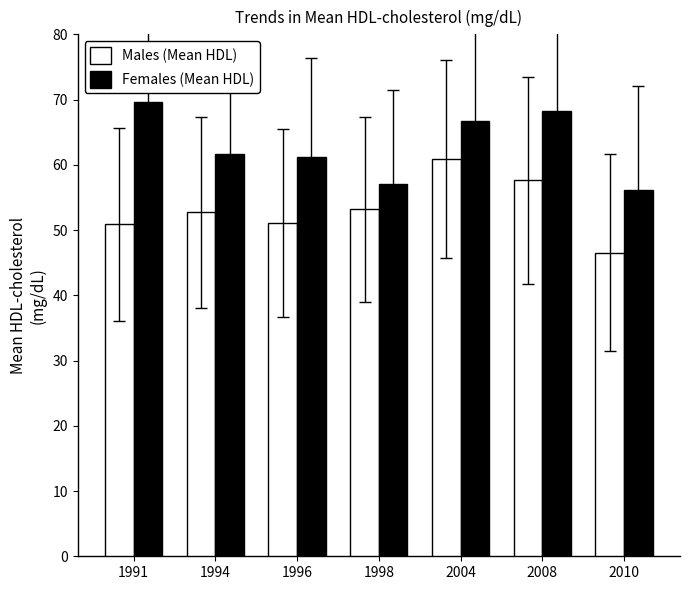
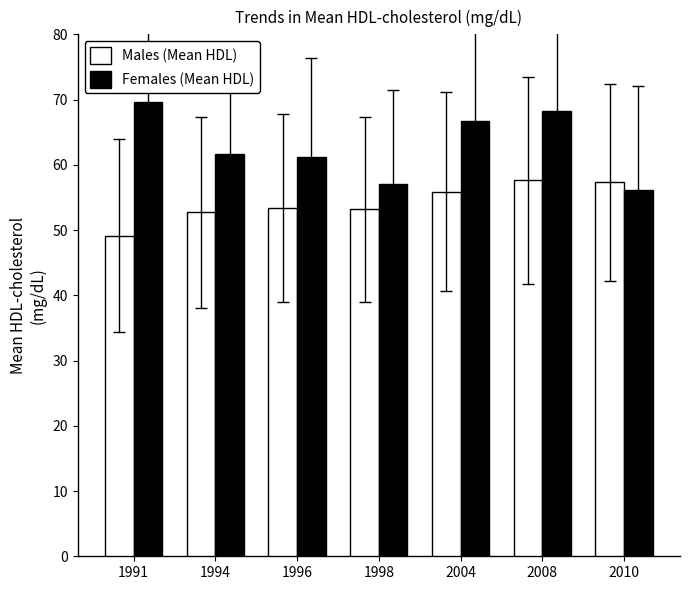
Males (Mean HDL), 1991: 51 -> 49
Males (Mean HDL), 1996: 51 -> 53
Males (Mean HDL), 2004: 61 -> 56
Males (Mean HDL), 2010: 47 -> 57
